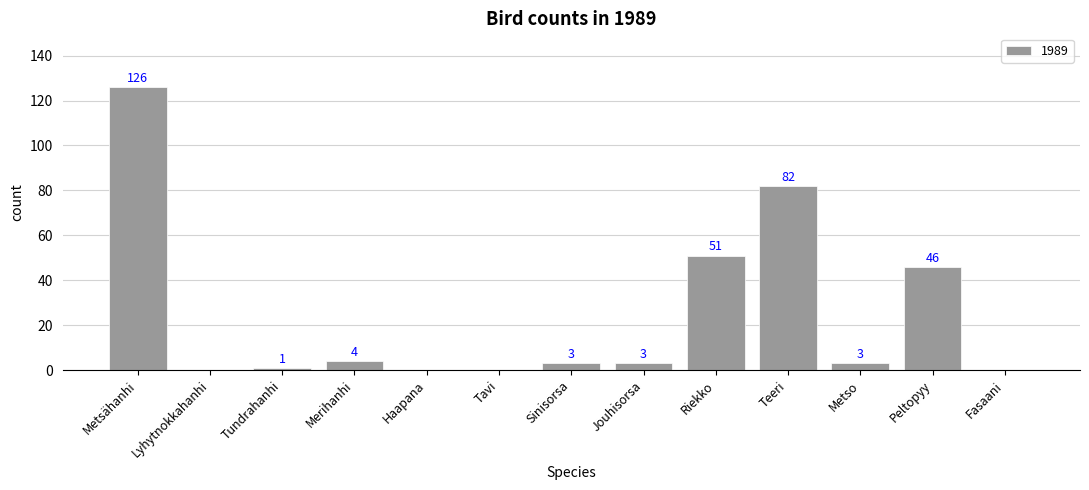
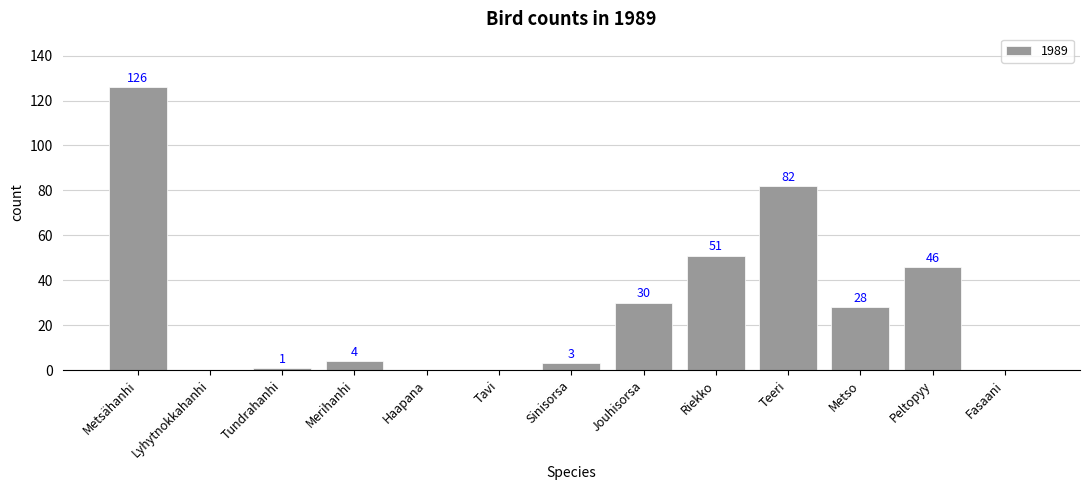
Jouhisorsa: 3 -> 30
Metso: 3 -> 28
